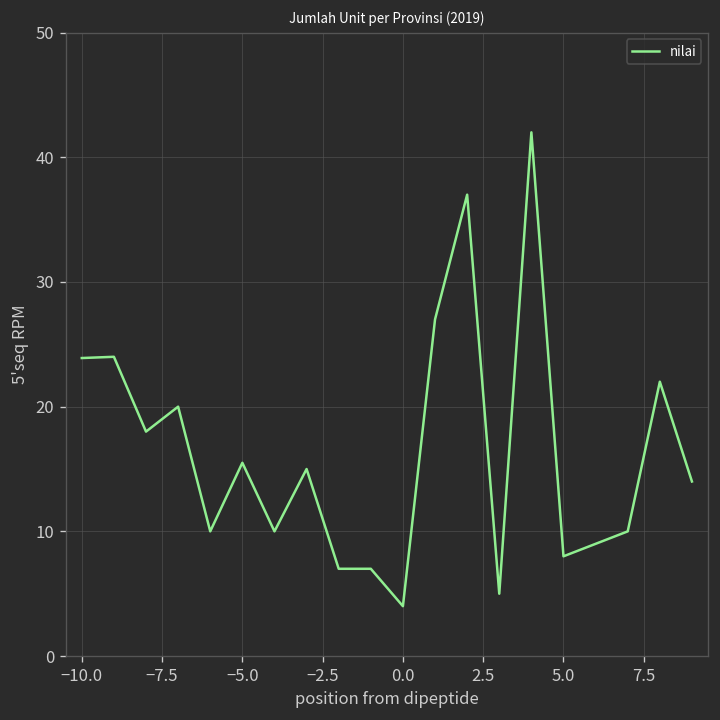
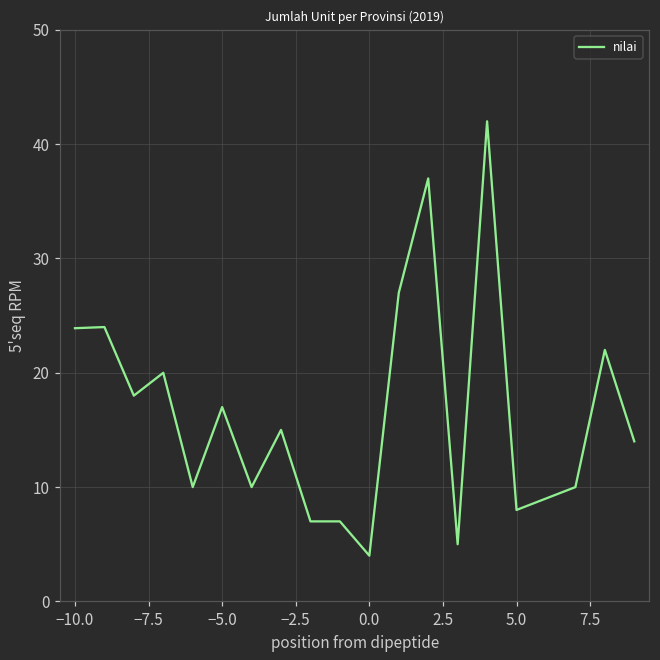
−5.0: 15.5 -> 17.0
